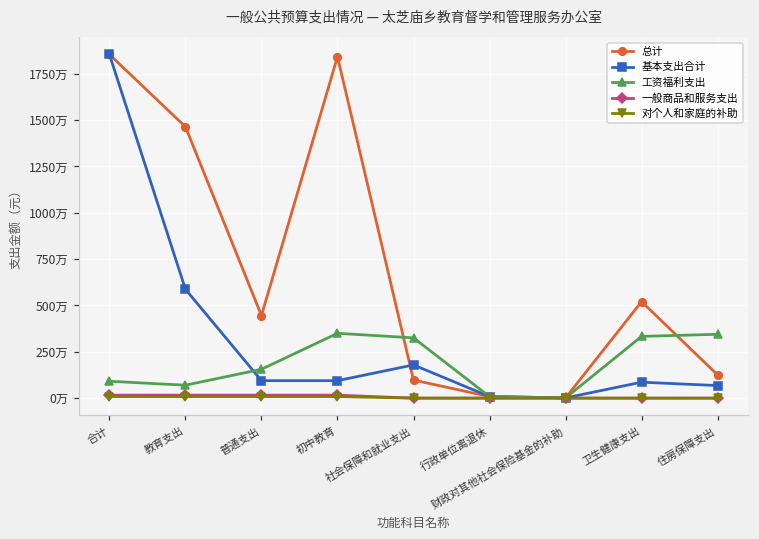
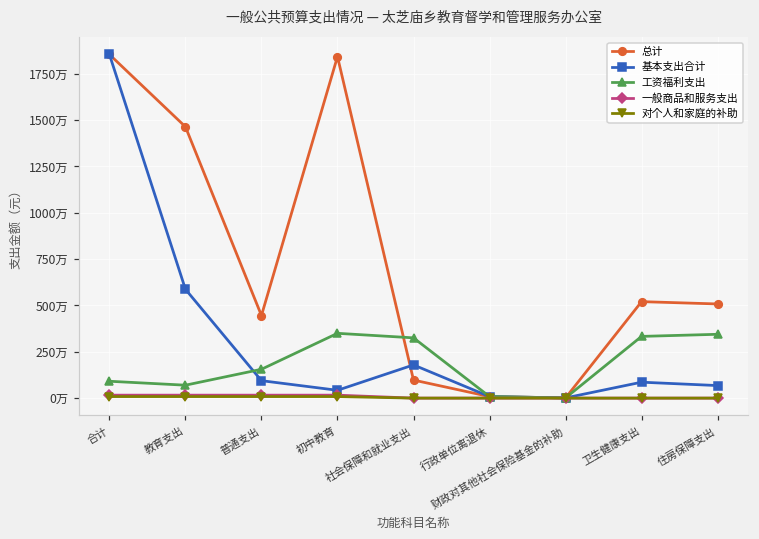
基本支出合计, 初中教育: 90万 -> 40万
总计, 住房保障支出: 130万 -> 510万
